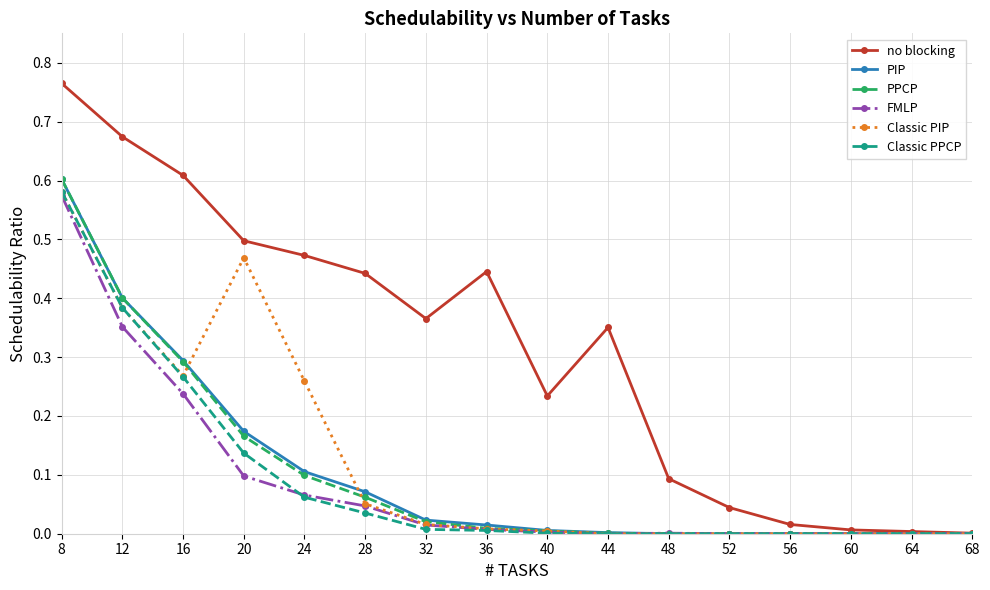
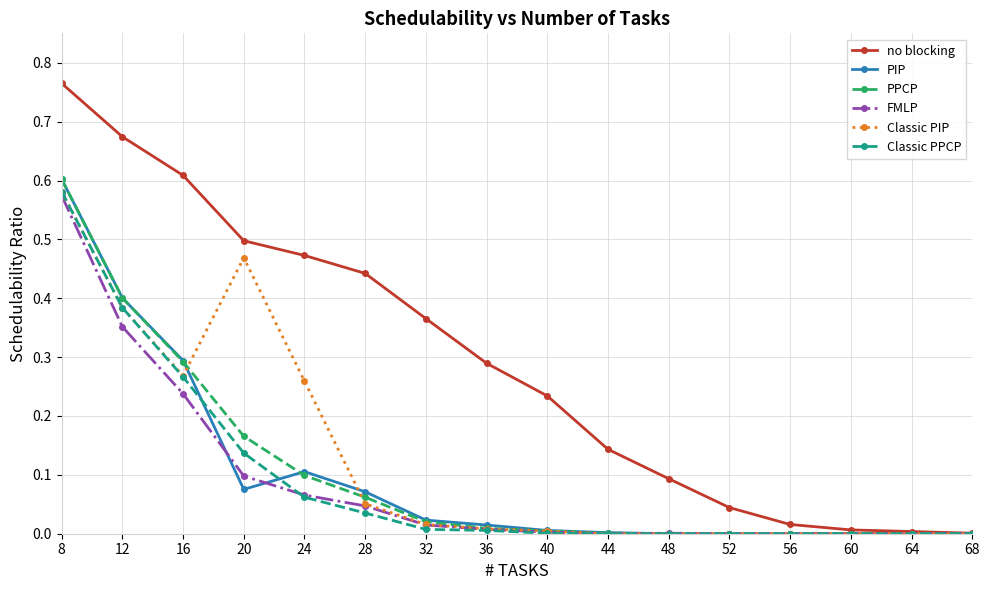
PIP, 20: 0.17 -> 0.08
no blocking, 36: 0.45 -> 0.29
no blocking, 44: 0.35 -> 0.14
